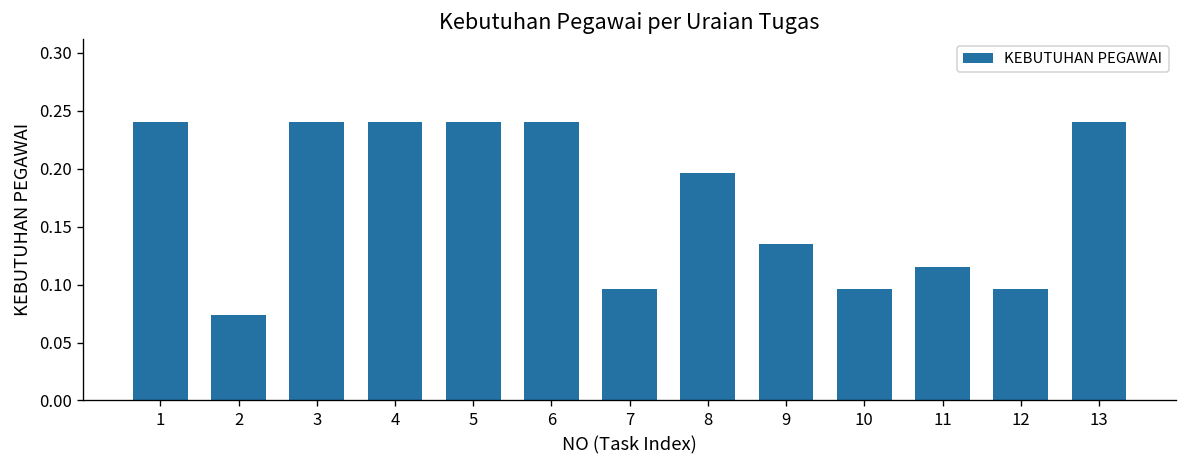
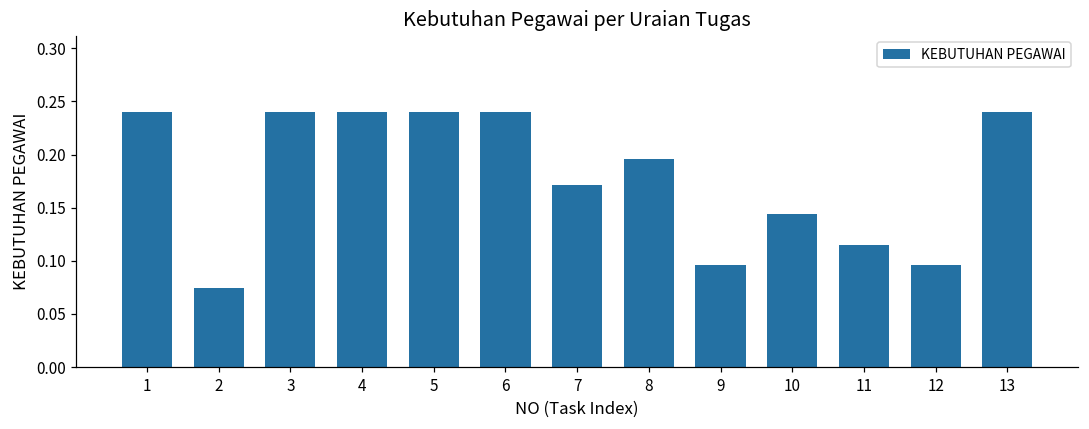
7: 0.10 -> 0.17
9: 0.14 -> 0.10
10: 0.10 -> 0.14
